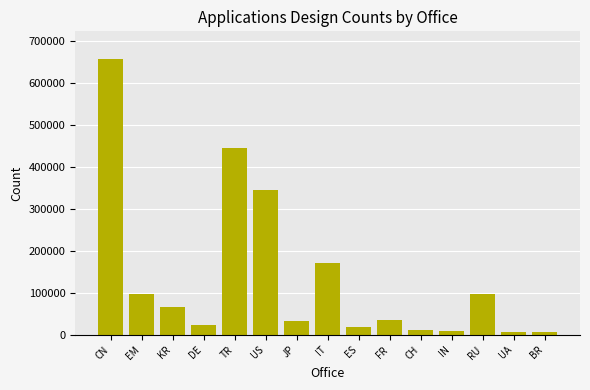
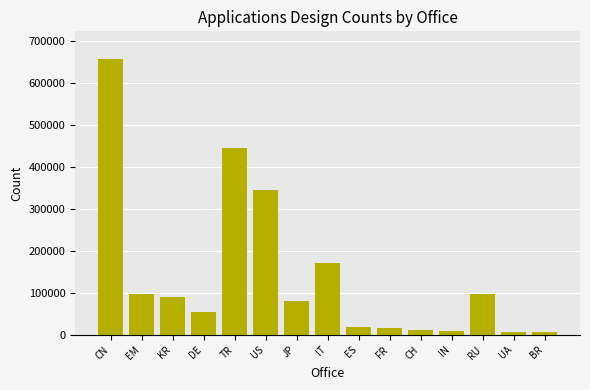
KR: 70000 -> 90000
DE: 20000 -> 60000
JP: 30000 -> 80000
FR: 40000 -> 20000
